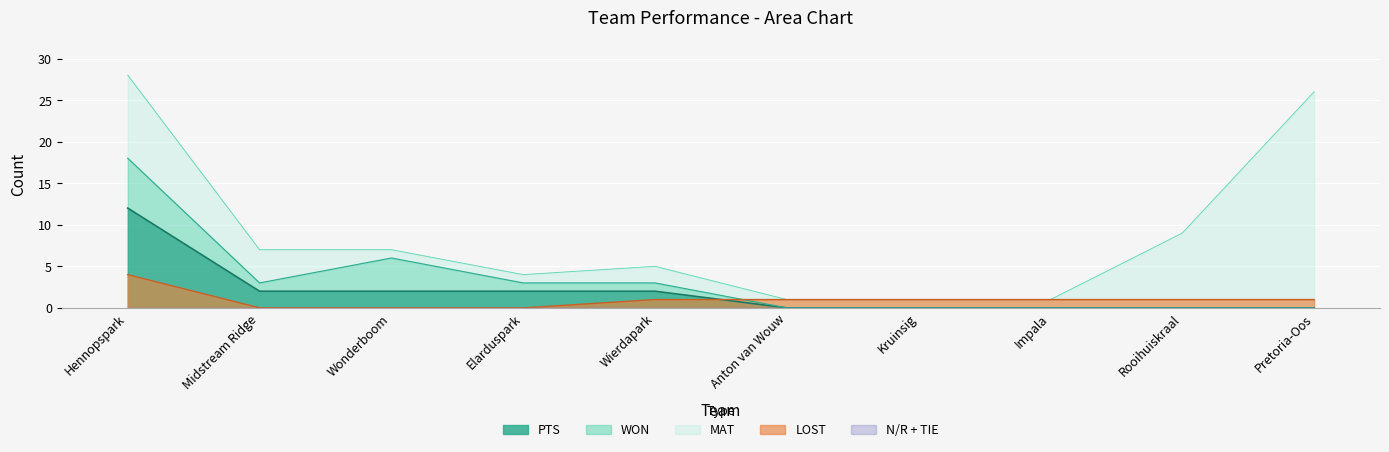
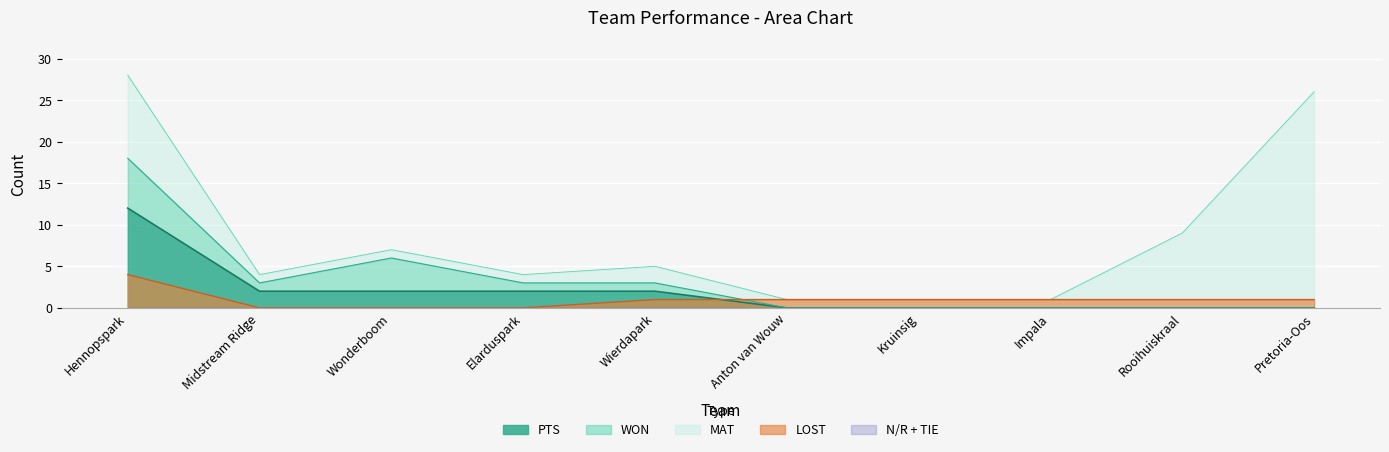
MAT, Midstream Ridge: 4 -> 1
